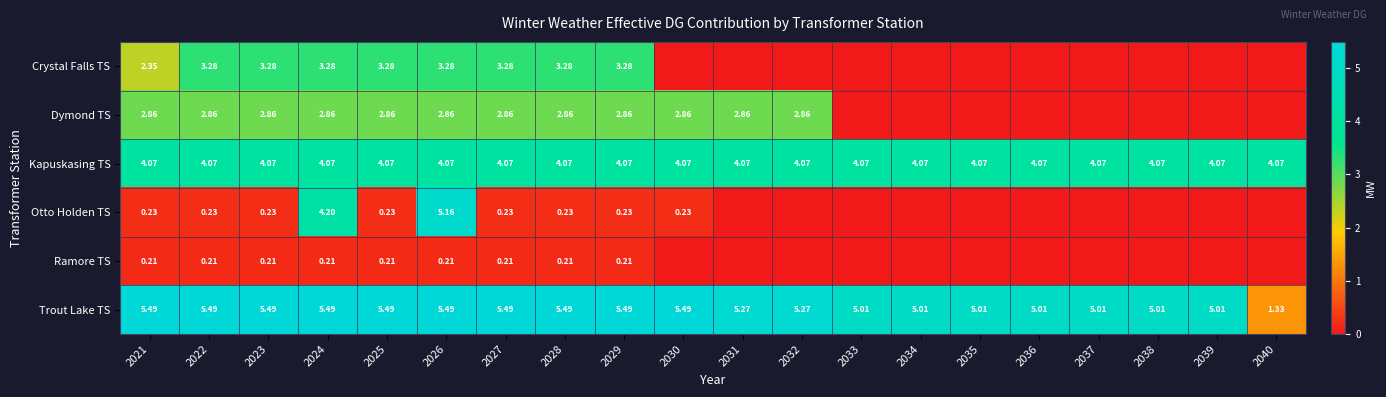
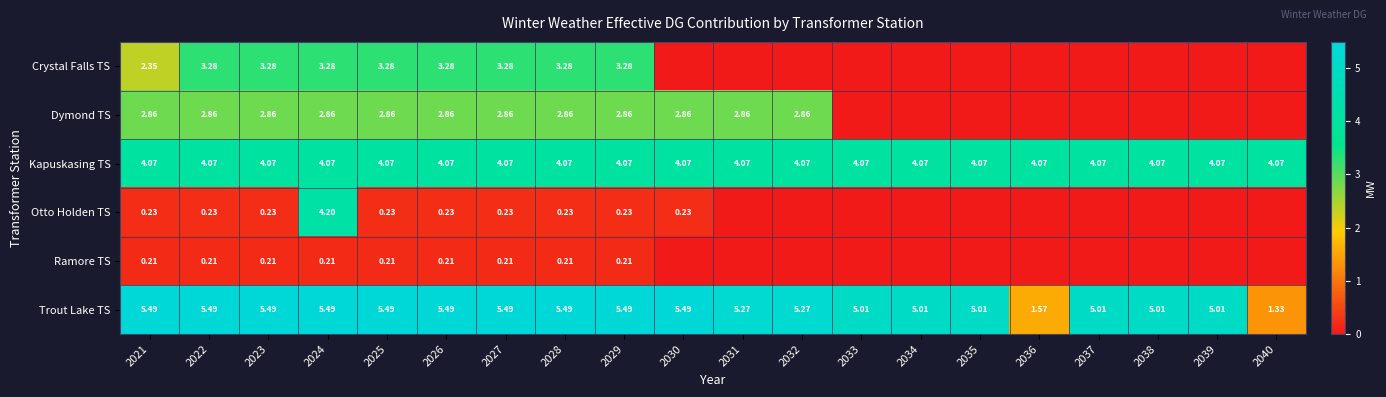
Otto Holden TS, 2026: 5.16 -> 0.23
Trout Lake TS, 2036: 5.01 -> 1.57
